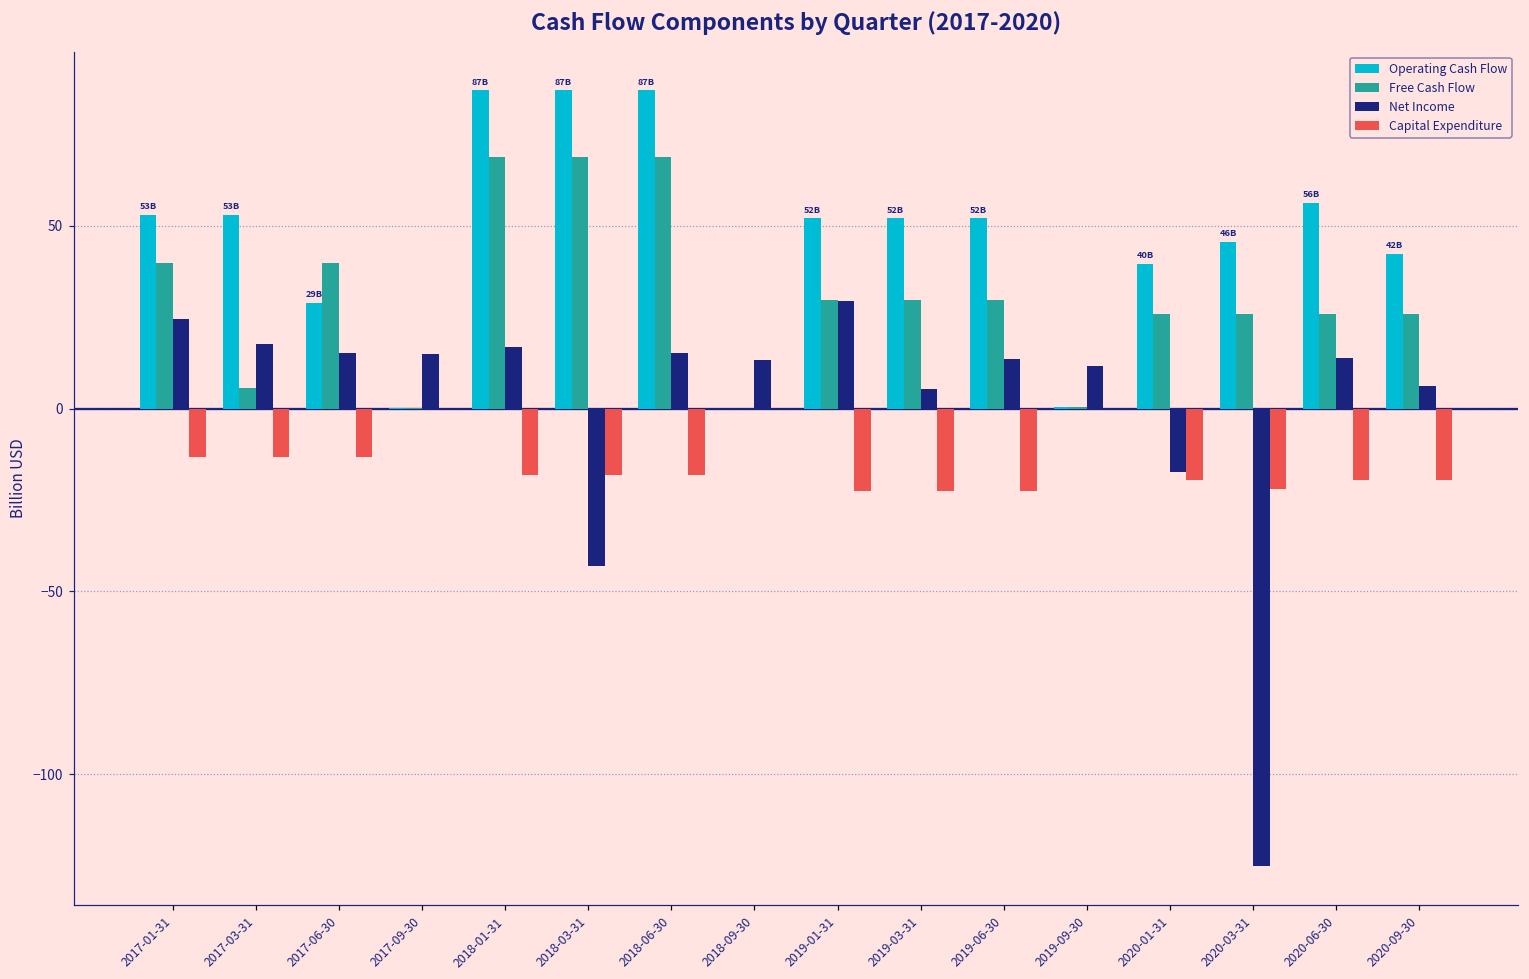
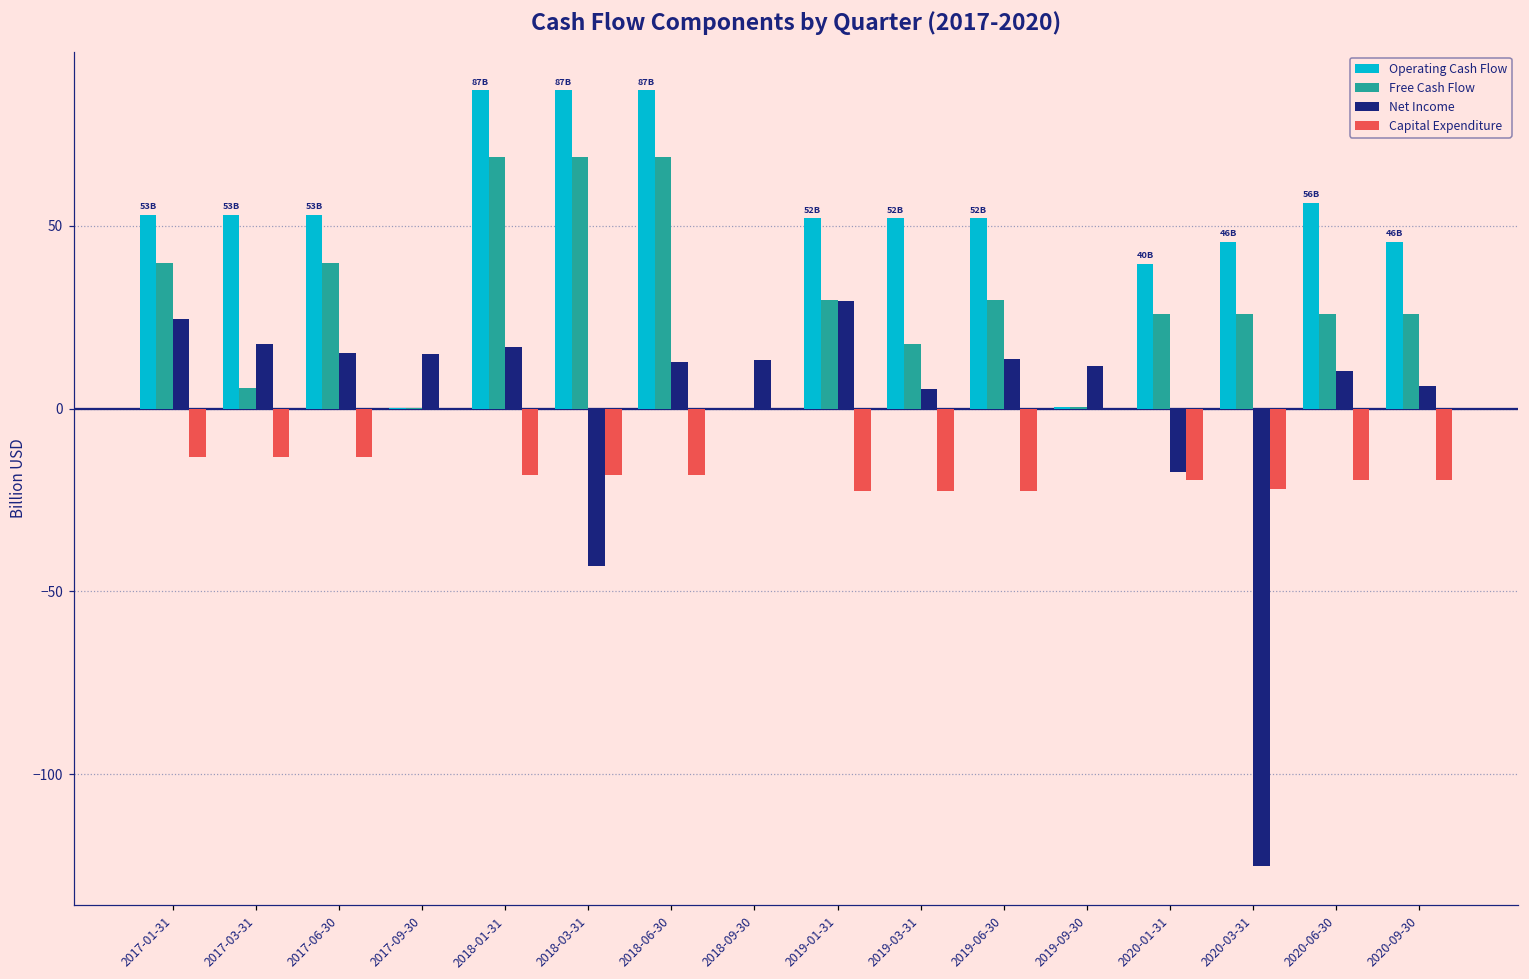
Operating Cash Flow, 2017-06-30: 29B -> 53B
Net Income, 2018-06-30: 15 -> 13
Free Cash Flow, 2019-03-31: 30 -> 18
Net Income, 2020-06-30: 14 -> 10
Operating Cash Flow, 2020-09-30: 42B -> 46B
